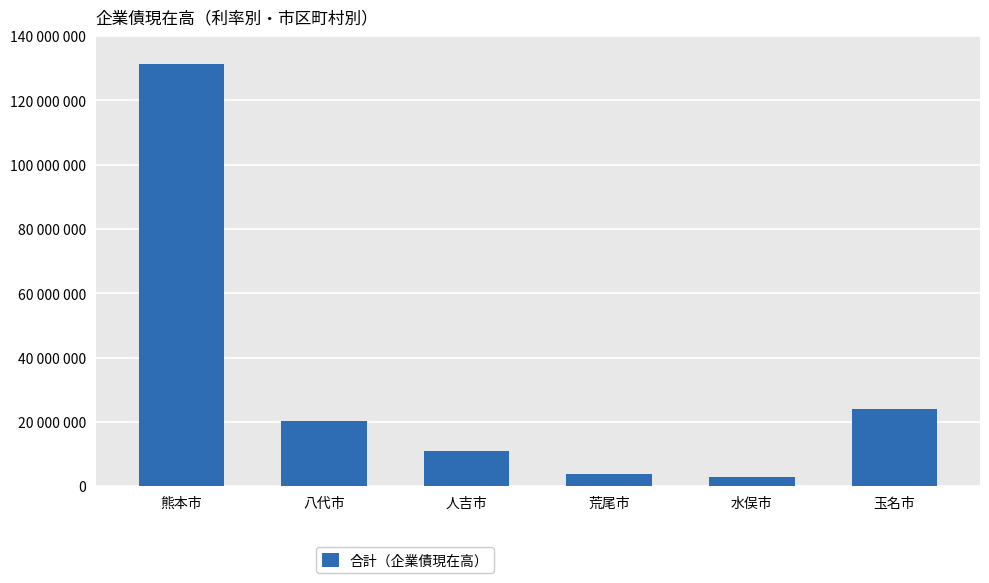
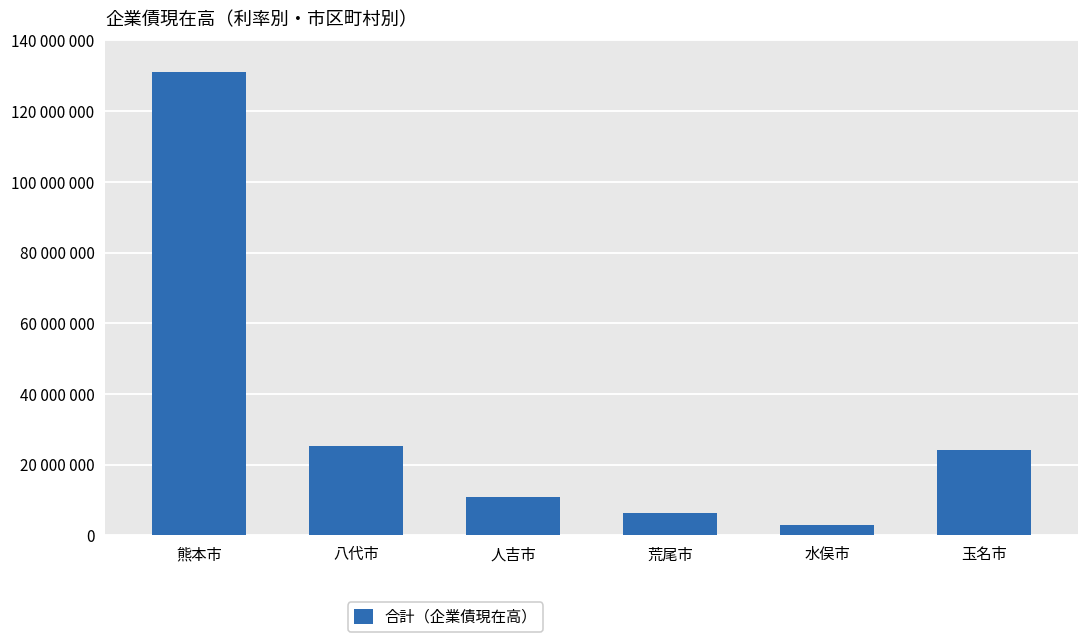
八代市: 20000000 -> 25000000
荒尾市: 4000000 -> 6000000
